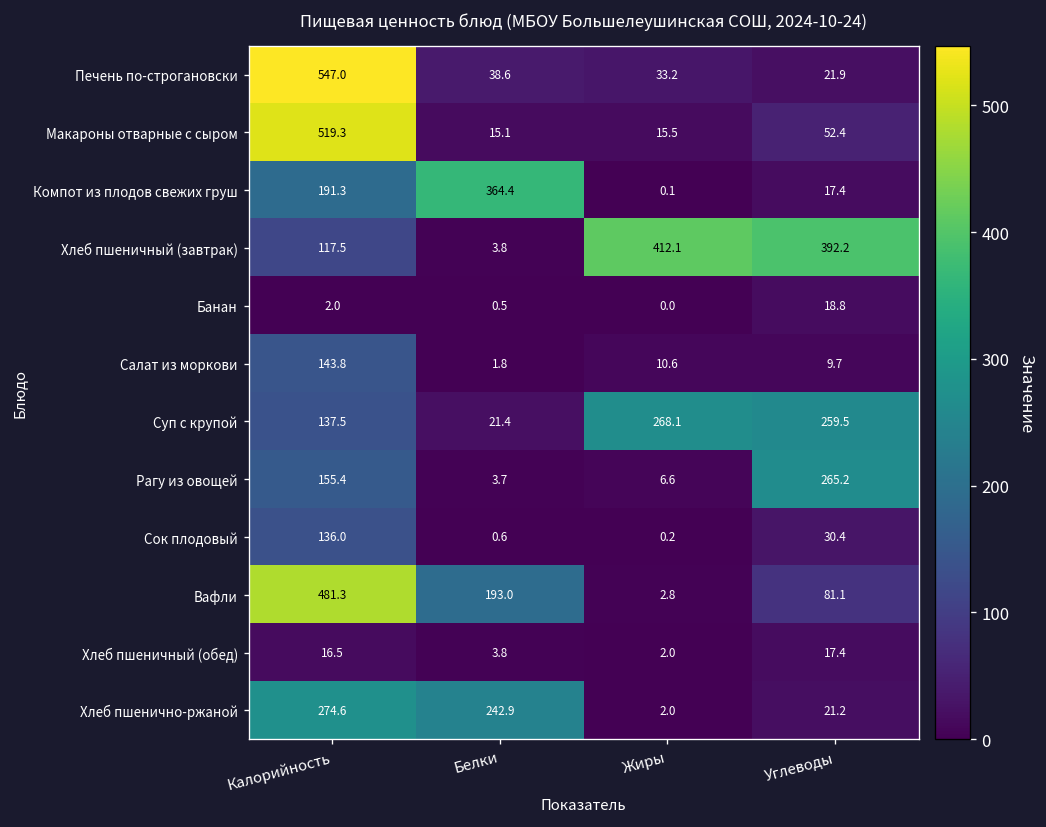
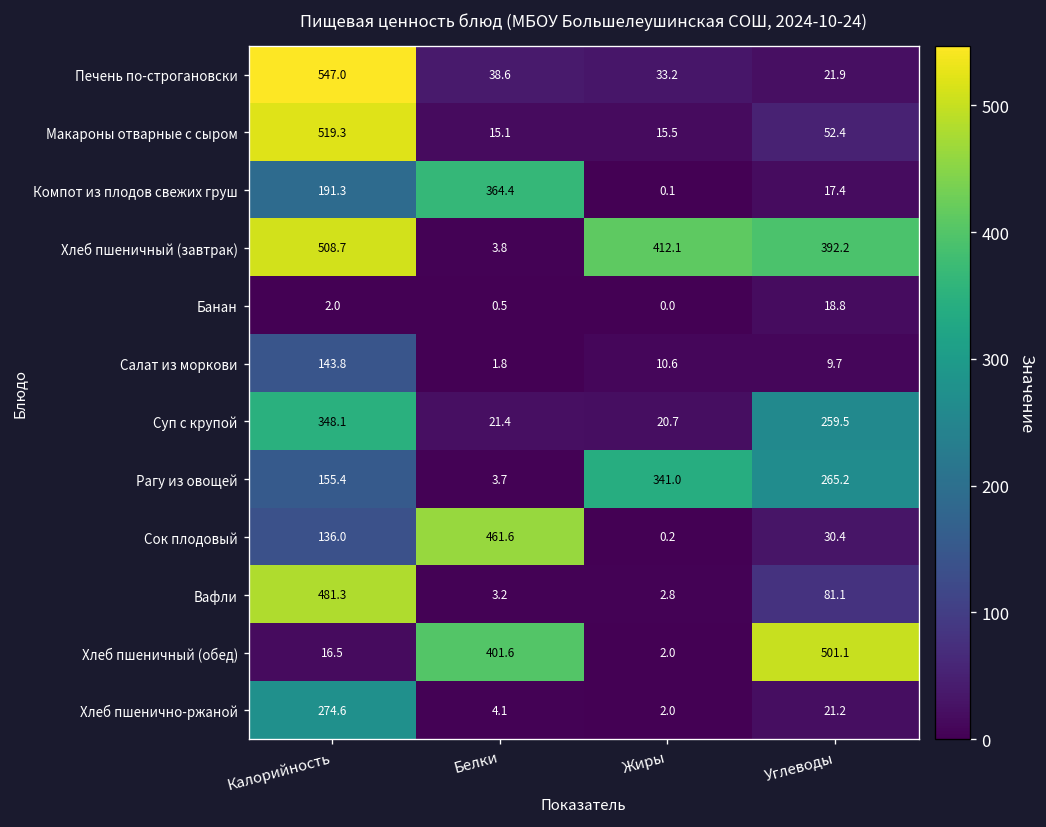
Хлеб пшеничный (завтрак), Калорийность: 117.5 -> 508.7
Суп с крупой, Калорийность: 137.5 -> 348.1
Суп с крупой, Жиры: 268.1 -> 20.7
Рагу из овощей, Жиры: 6.6 -> 341.0
Сок плодовый, Белки: 0.6 -> 461.6
Вафли, Белки: 193.0 -> 3.2
Хлеб пшеничный (обед), Белки: 3.8 -> 401.6
Хлеб пшеничный (обед), Углеводы: 17.4 -> 501.1
Хлеб пшенично-ржаной, Белки: 242.9 -> 4.1
